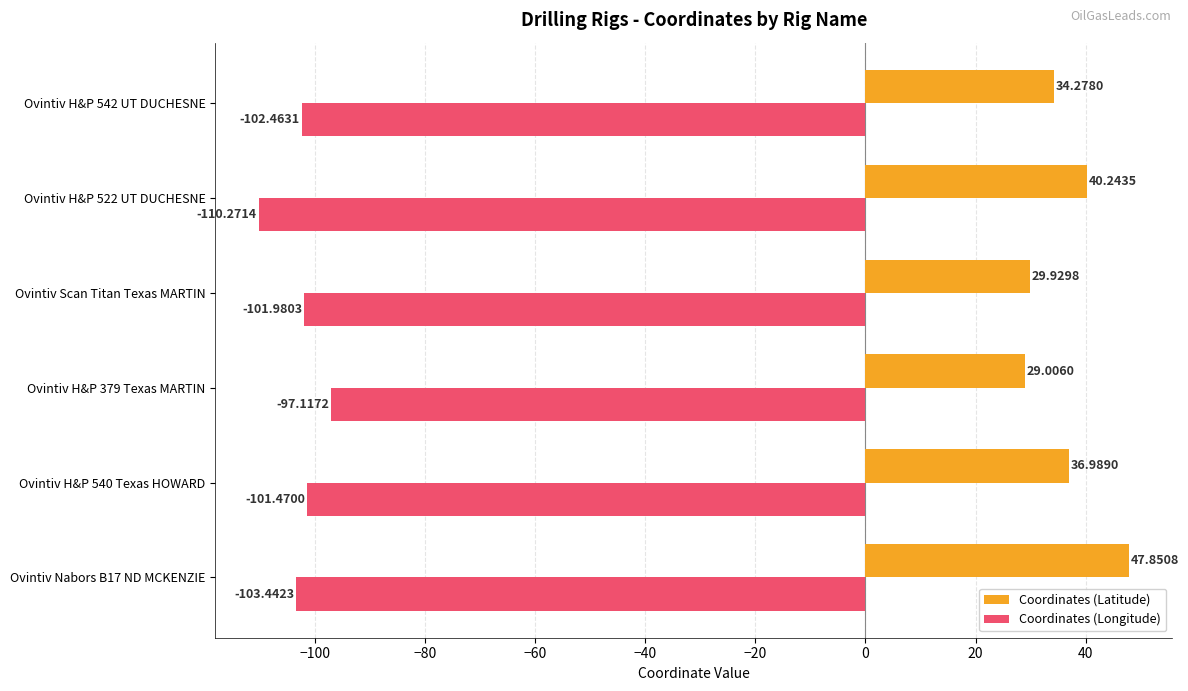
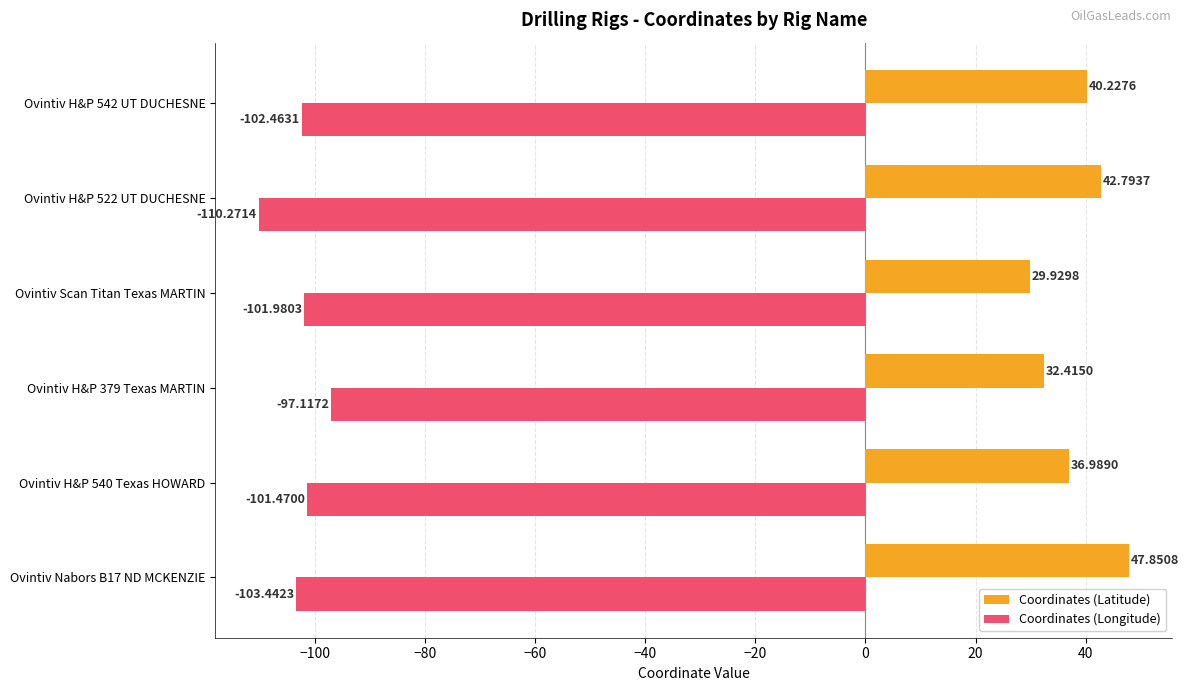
Coordinates (Latitude), Ovintiv H&P 542 UT DUCHESNE: 34.2780 -> 40.2276
Coordinates (Latitude), Ovintiv H&P 522 UT DUCHESNE: 40.2435 -> 42.7937
Coordinates (Latitude), Ovintiv H&P 379 Texas MARTIN: 29.0060 -> 32.4150
